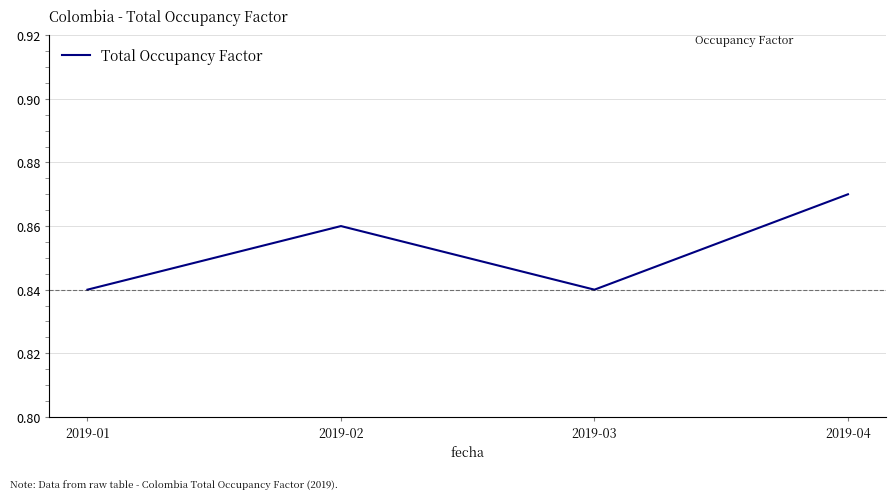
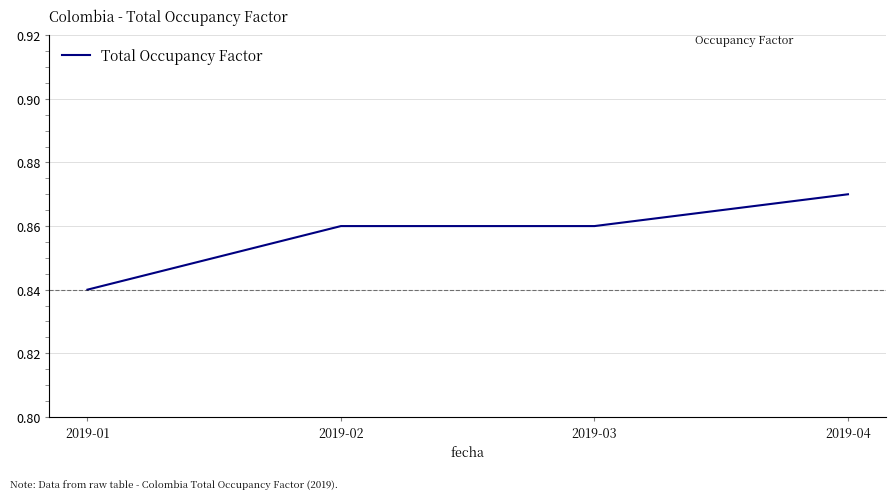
2019-03: 0.84 -> 0.86
